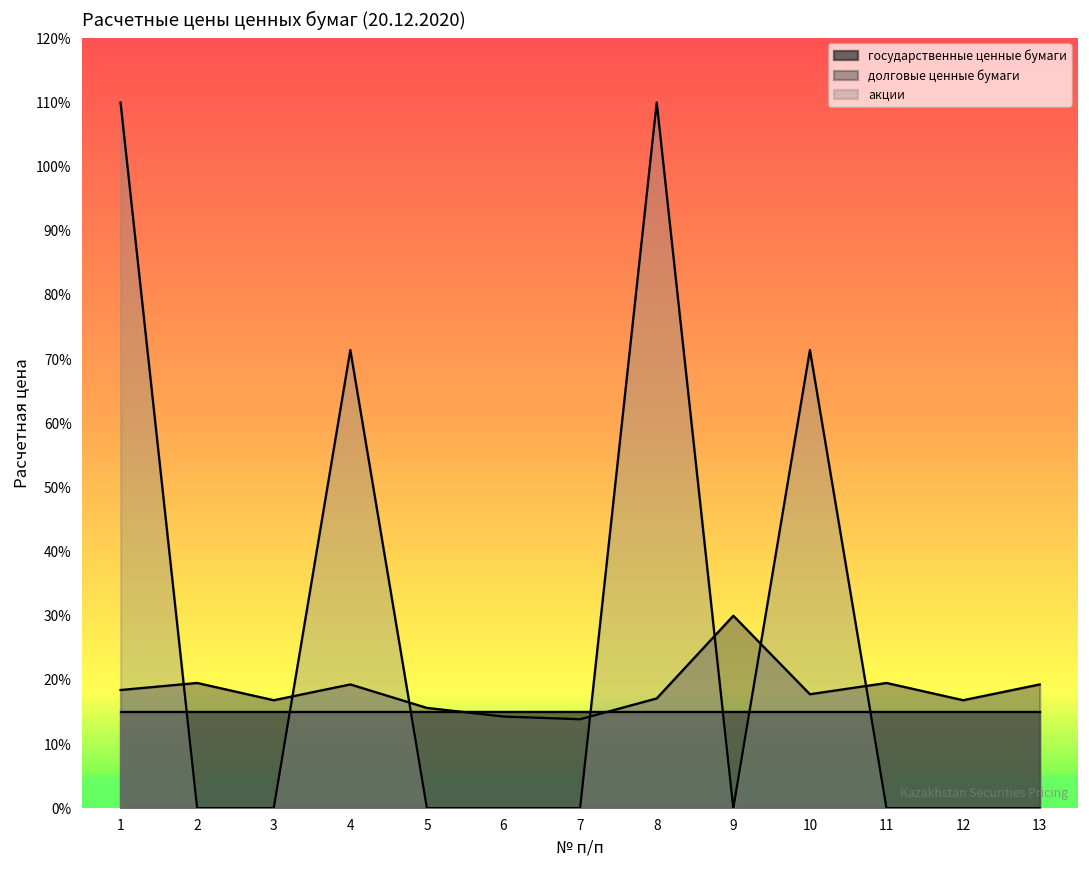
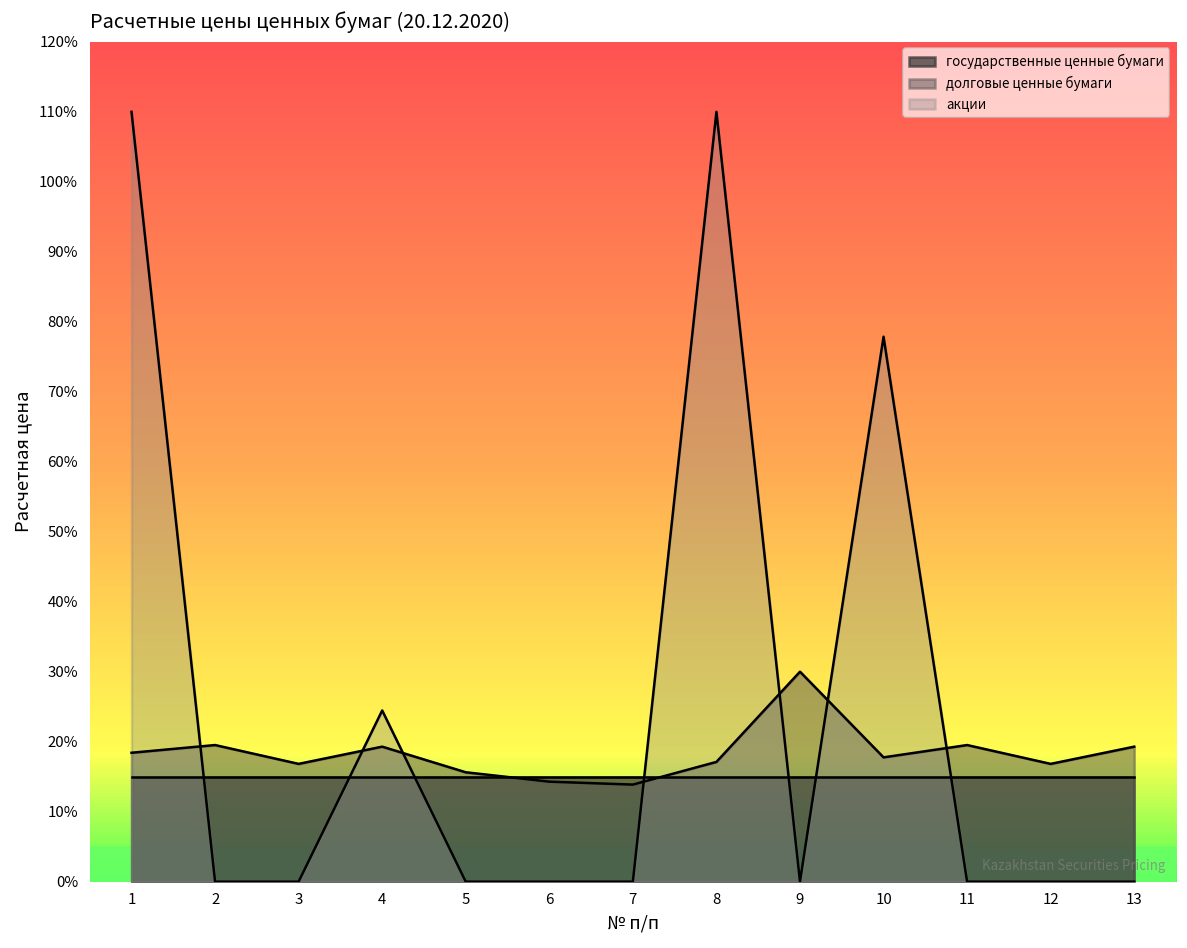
акции, 4: 71% -> 24%
акции, 10: 71% -> 78%
